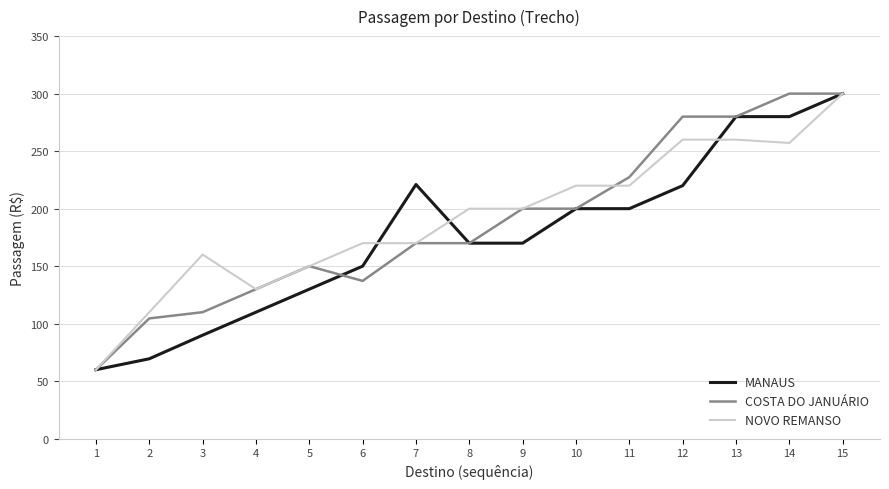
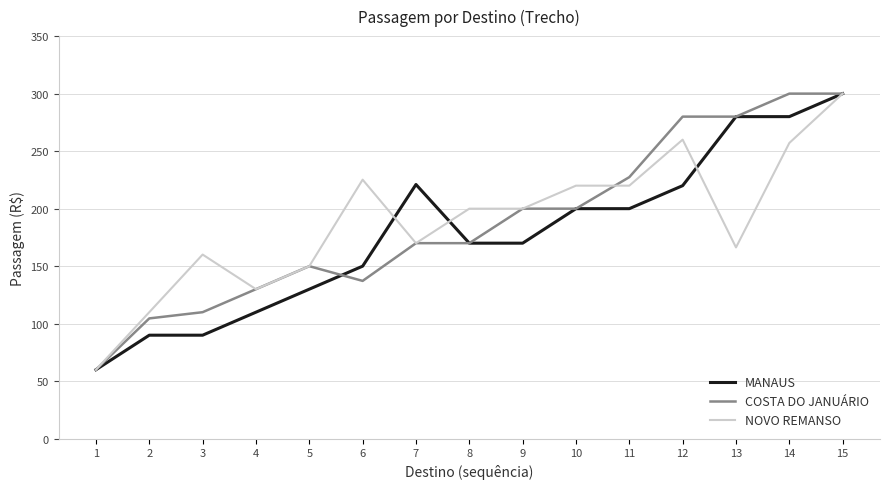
MANAUS, 2: 70 -> 90
NOVO REMANSO, 6: 170 -> 225
NOVO REMANSO, 13: 260 -> 166
